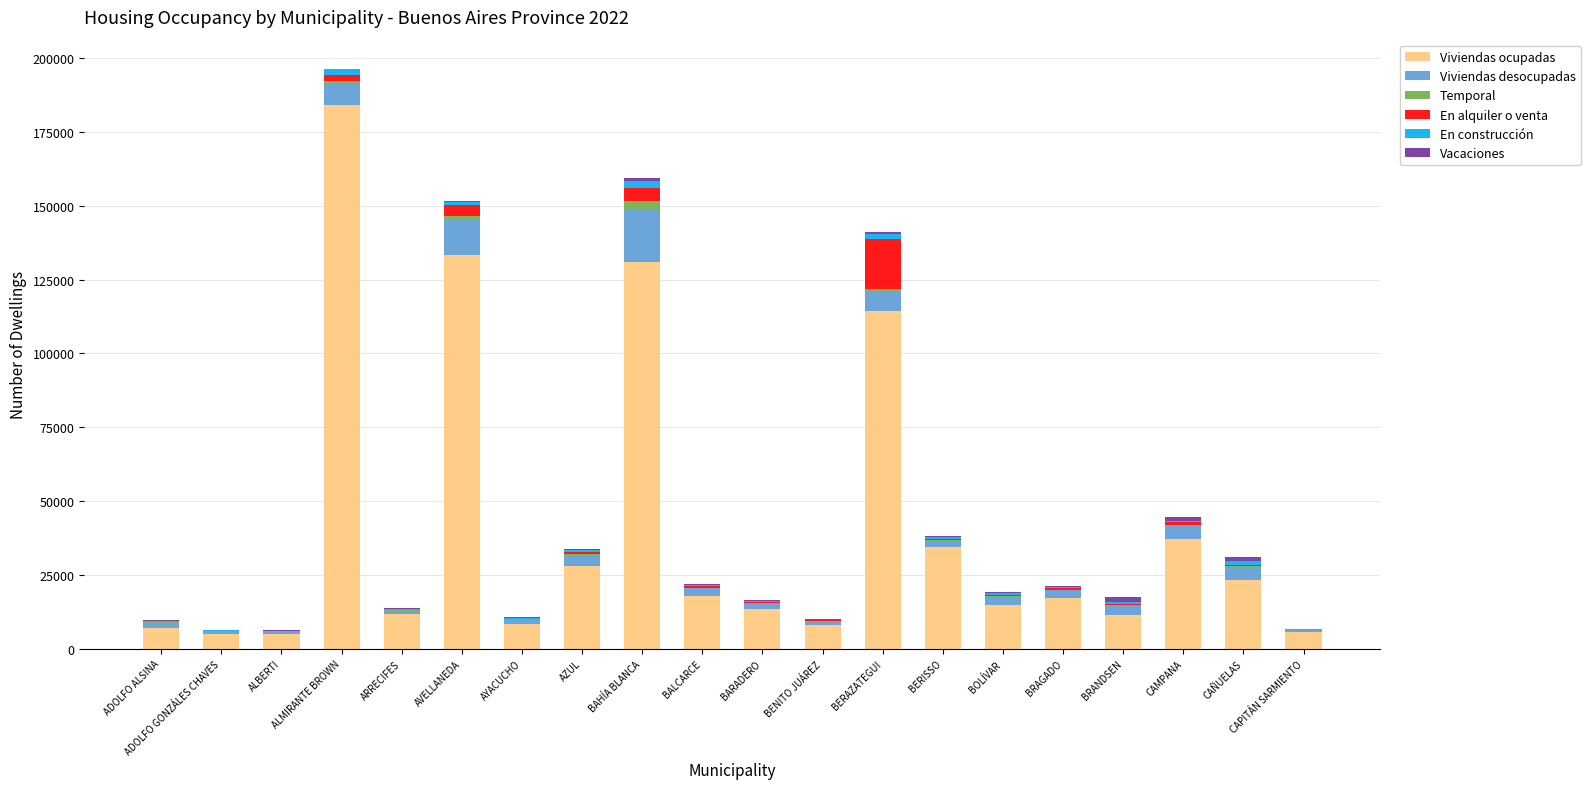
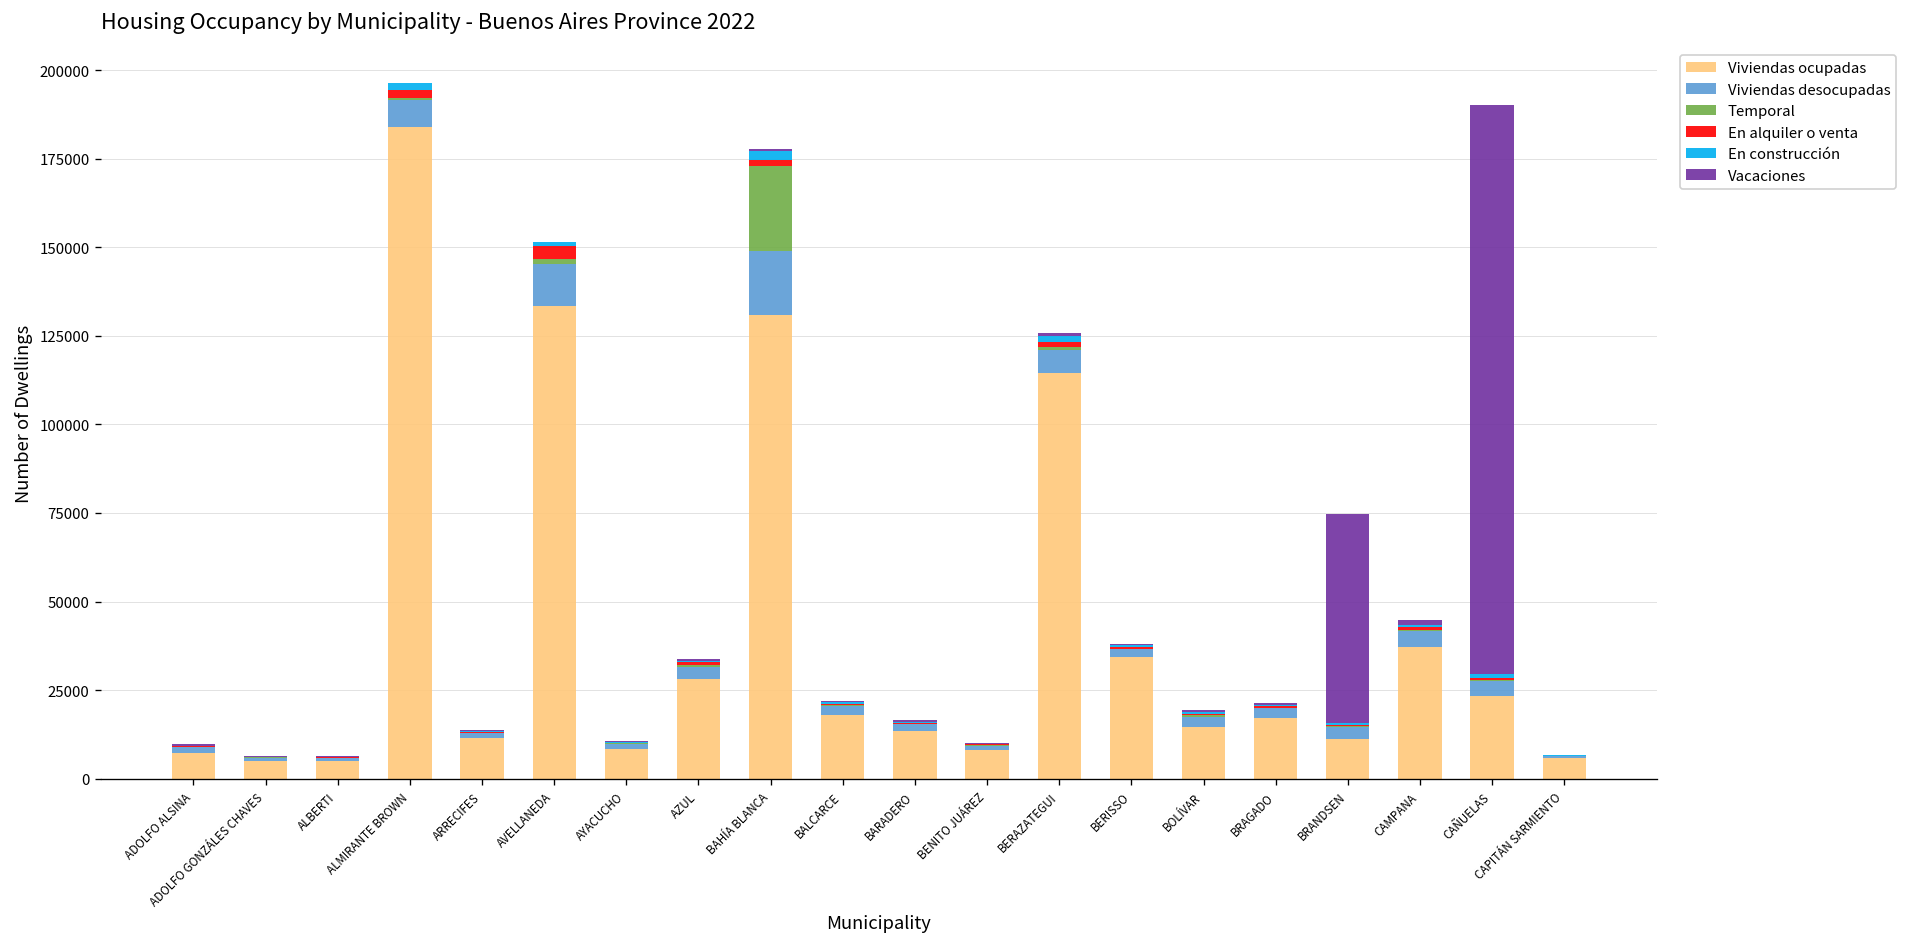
Temporal, BAHÍA BLANCA: 3000 -> 24000
En alquiler o venta, BAHÍA BLANCA: 4000 -> 2000
En alquiler o venta, BERAZATEGUI: 17000 -> 2000
Vacaciones, BRANDSEN: 2000 -> 59000
Vacaciones, CAÑUELAS: 2000 -> 160000
